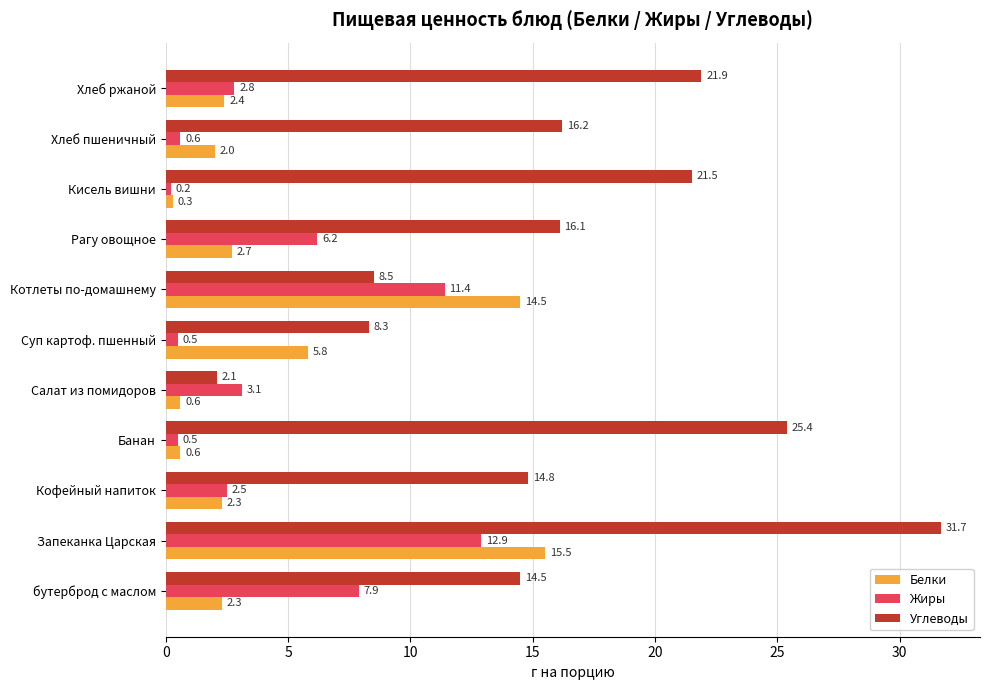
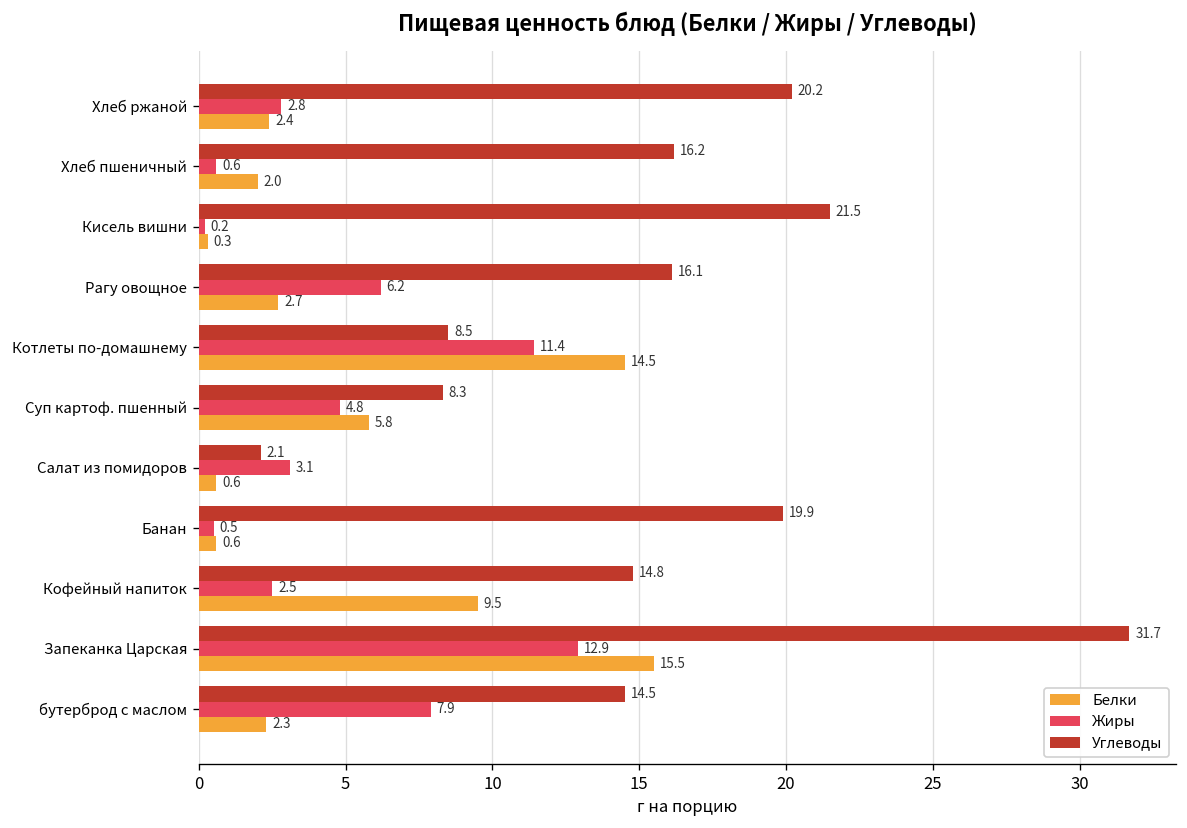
Углеводы, Хлеб ржаной: 21.9 -> 20.2
Жиры, Суп картоф. пшенный: 0.5 -> 4.8
Углеводы, Банан: 25.4 -> 19.9
Белки, Кофейный напиток: 2.3 -> 9.5
